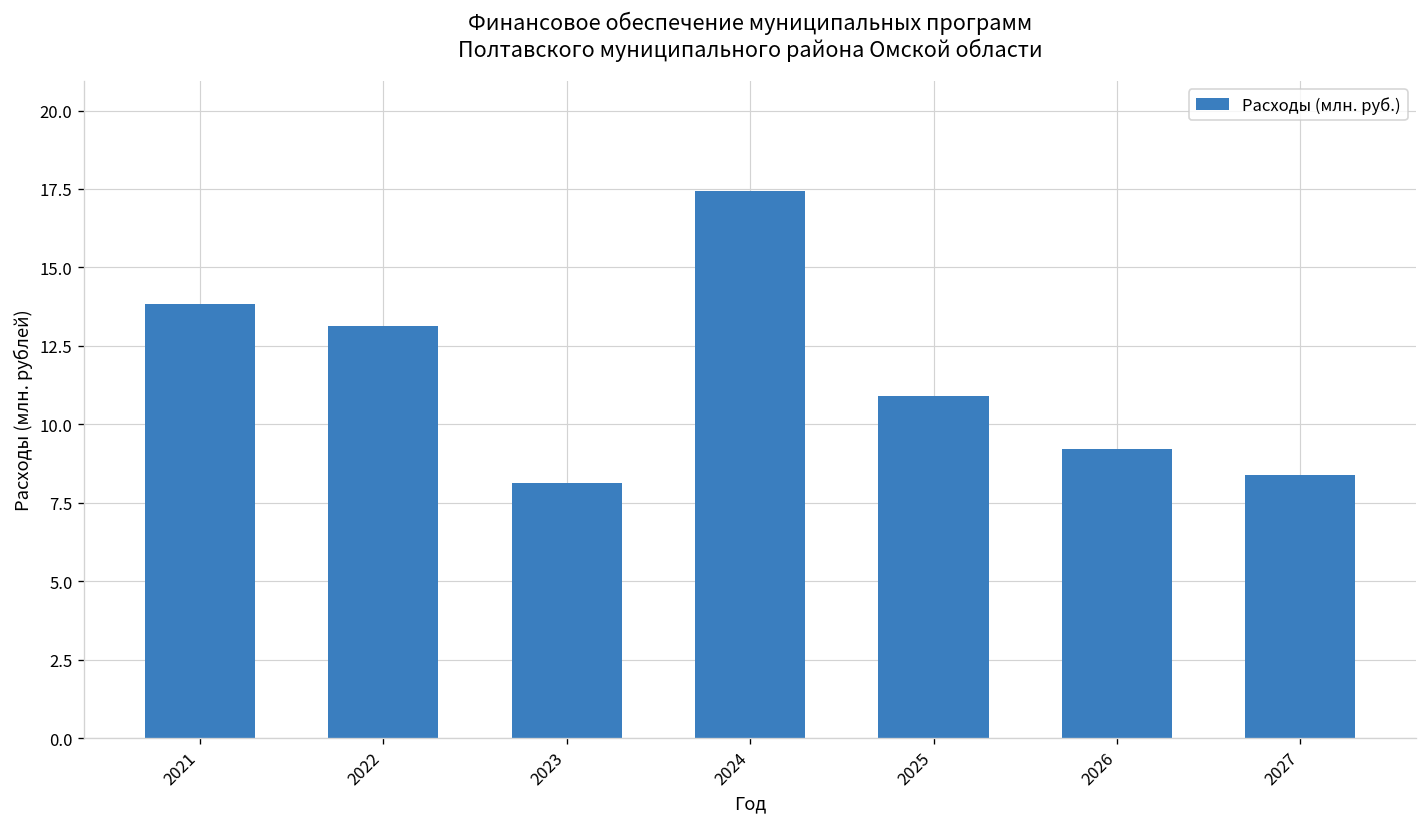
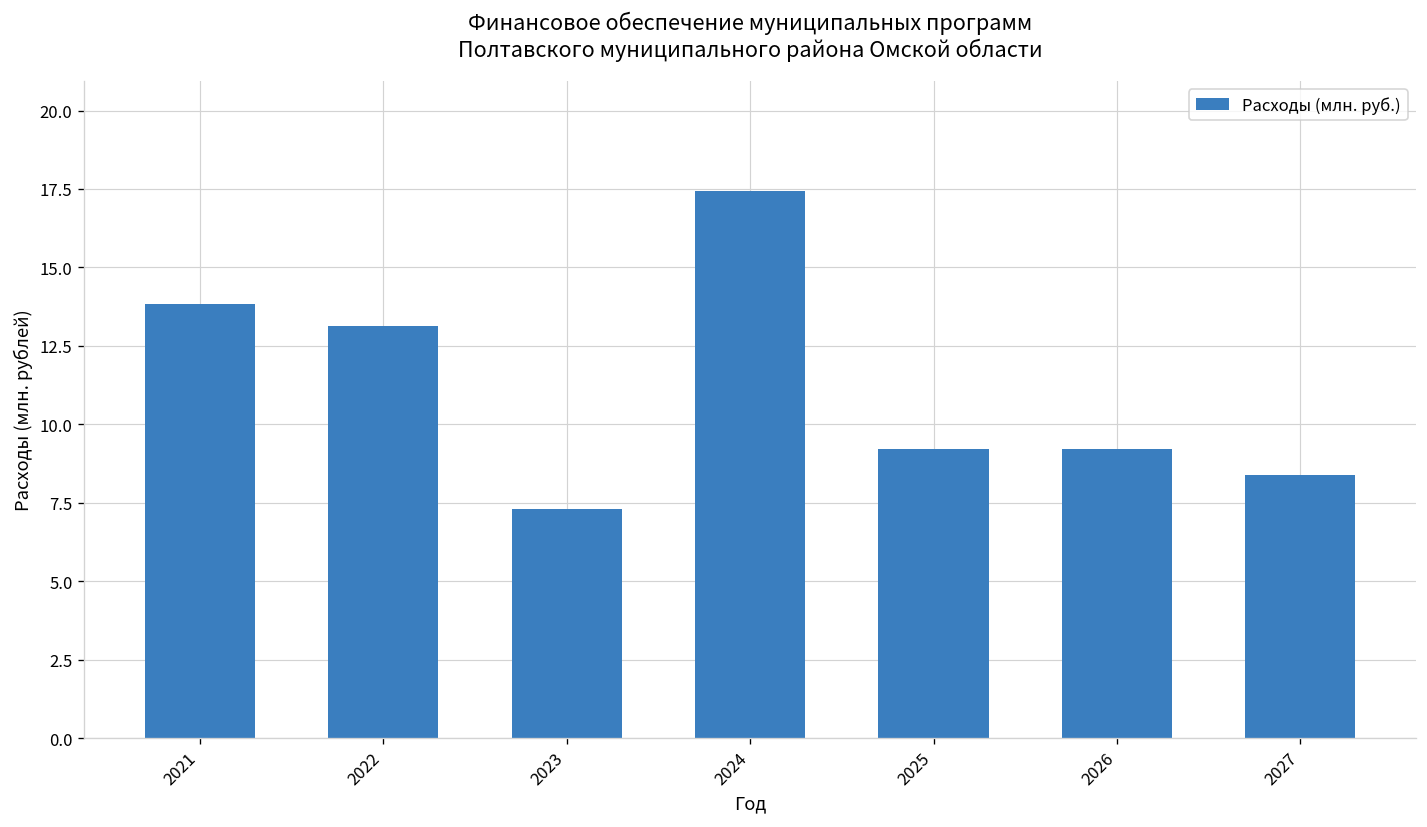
2023: 8.1 -> 7.3
2025: 10.9 -> 9.2
